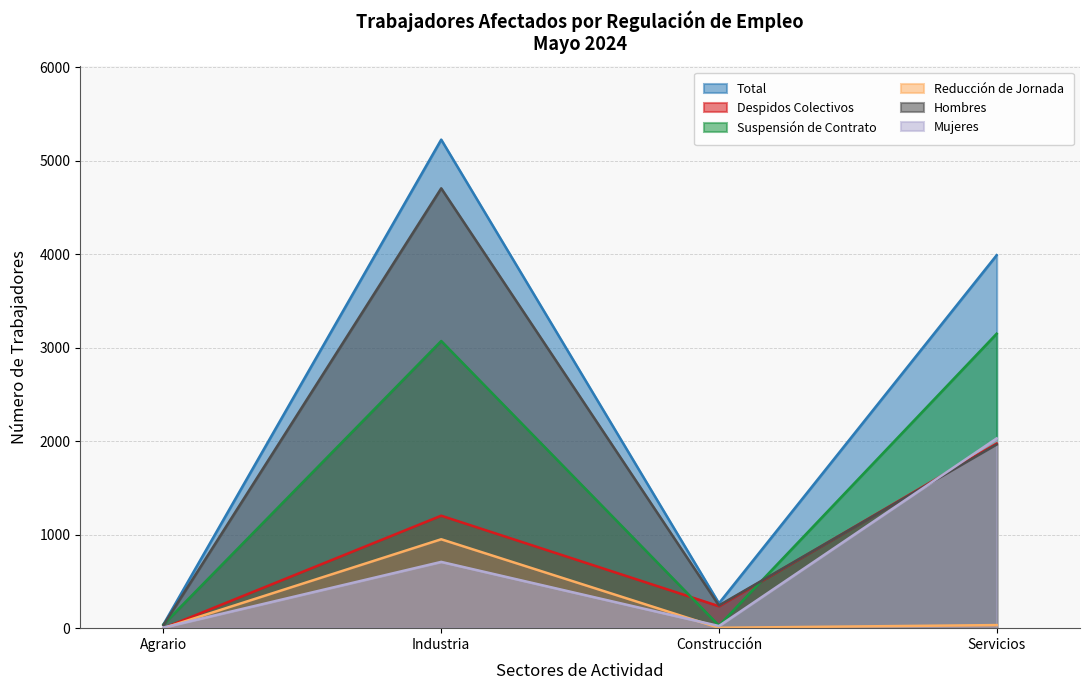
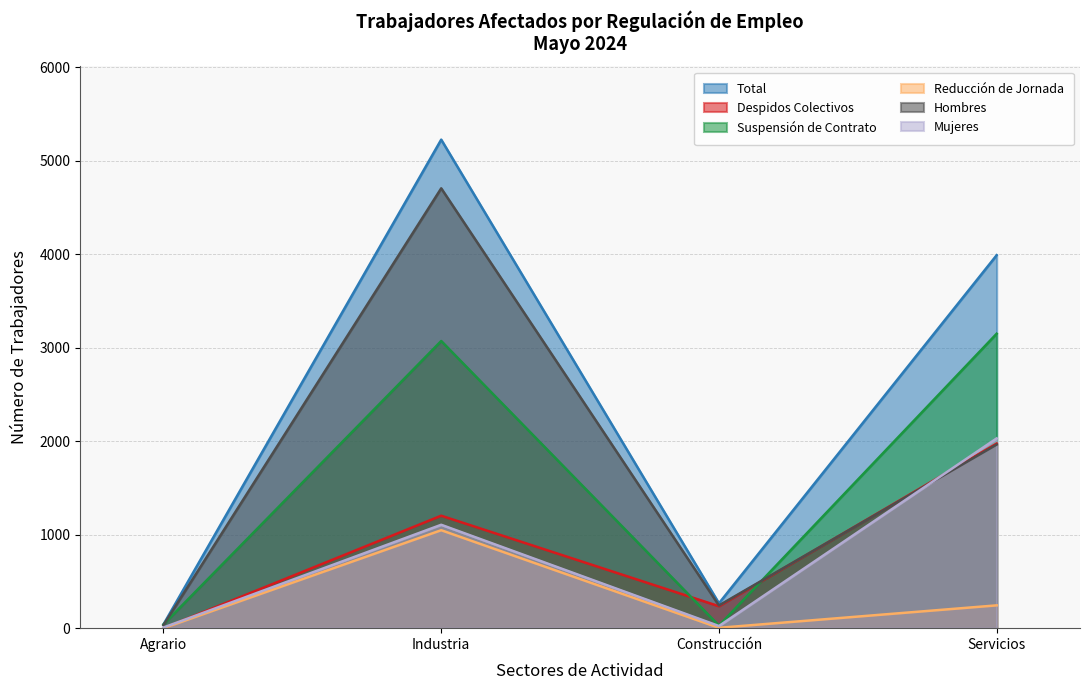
Reducción de Jornada, Industria: 950 -> 1050
Mujeres, Industria: 700 -> 1100
Reducción de Jornada, Servicios: 0 -> 200
